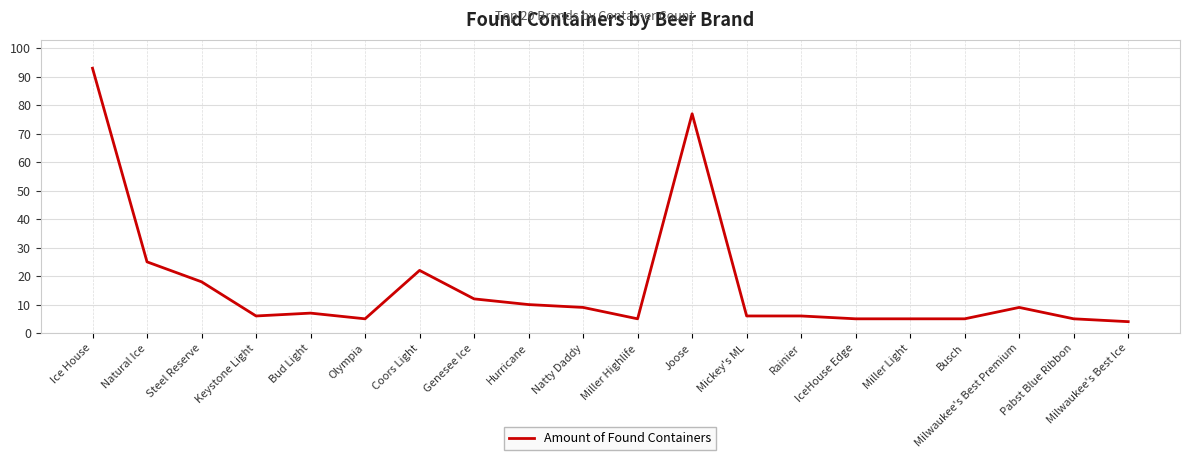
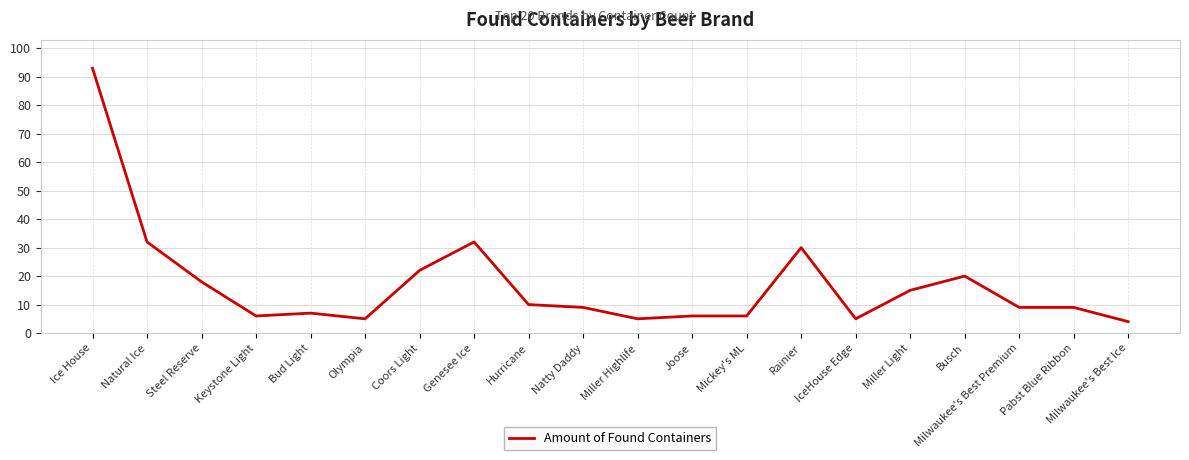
Natural Ice: 25 -> 32
Genesee Ice: 12 -> 32
Joose: 77 -> 6
Rainier: 6 -> 30
Miller Light: 5 -> 15
Busch: 5 -> 20
Pabst Blue Ribbon: 5 -> 9
